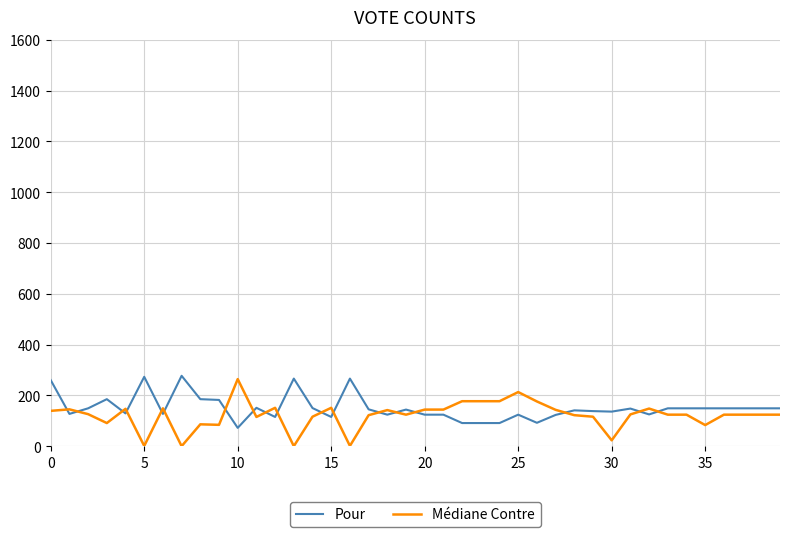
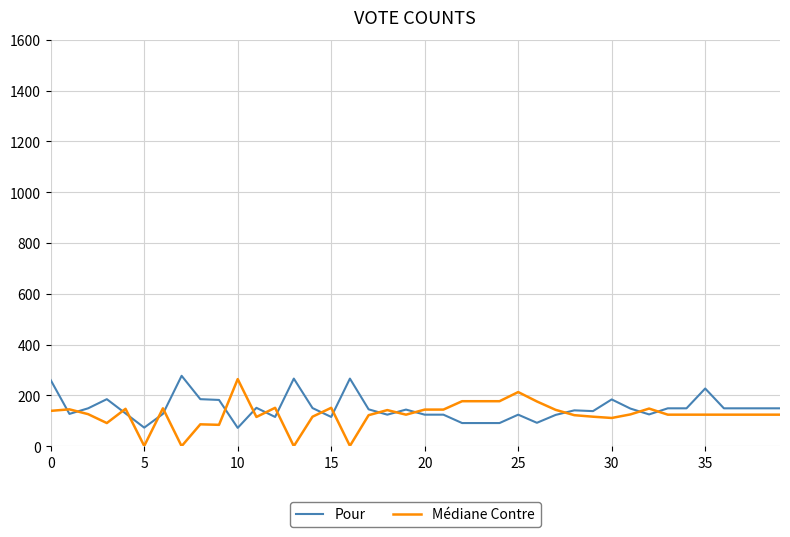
Pour, 5: 270 -> 70
Pour, 30: 140 -> 180
Médiane Contre, 30: 20 -> 110
Pour, 35: 150 -> 230
Médiane Contre, 35: 80 -> 120
